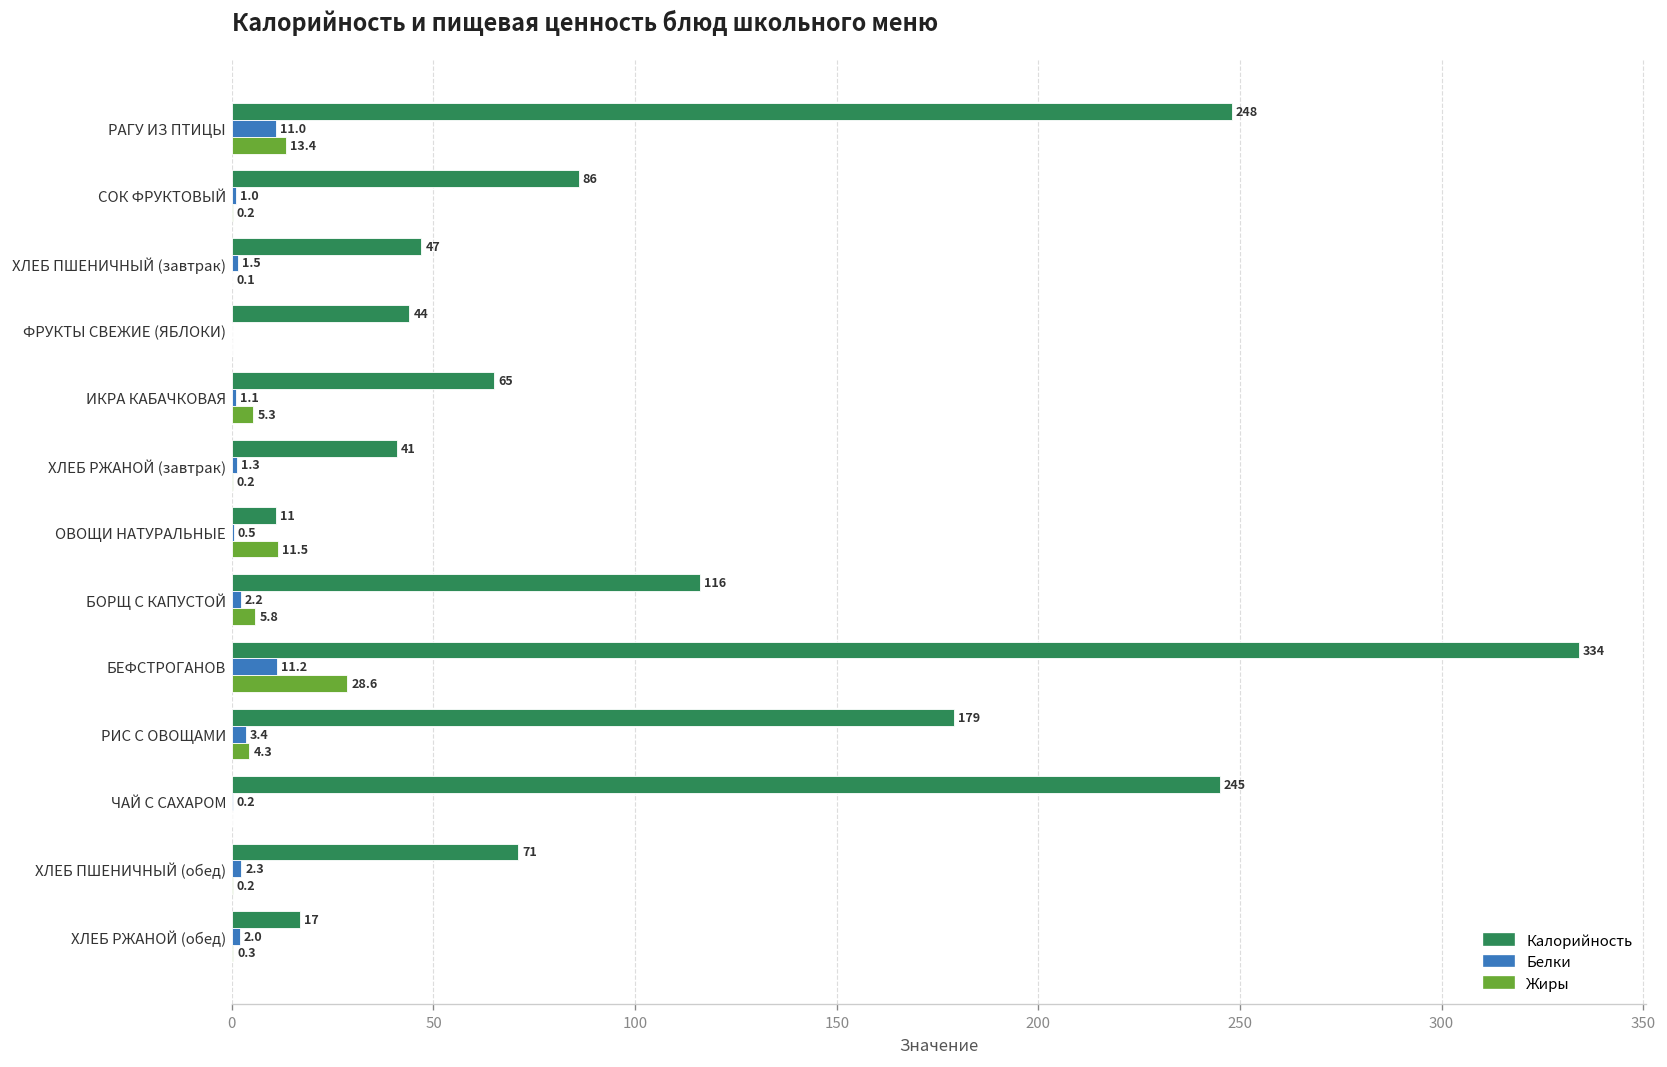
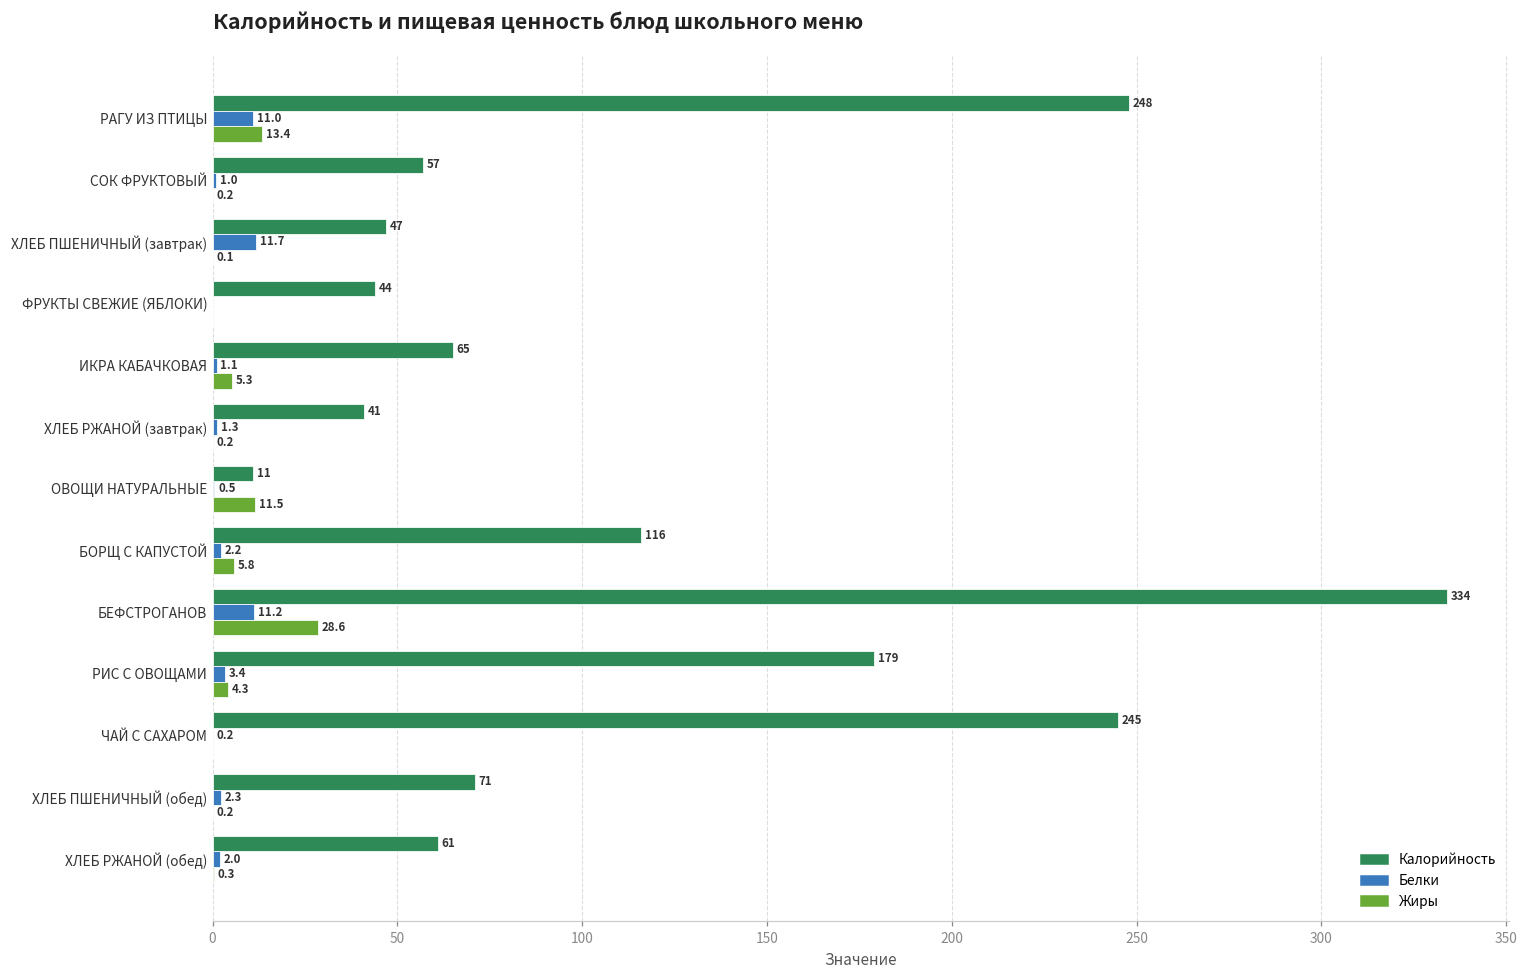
Калорийность, СОК ФРУКТОВЫЙ: 86 -> 57
Белки, ХЛЕБ ПШЕНИЧНЫЙ (завтрак): 1.5 -> 11.7
Калорийность, ХЛЕБ РЖАНОЙ (обед): 17 -> 61
